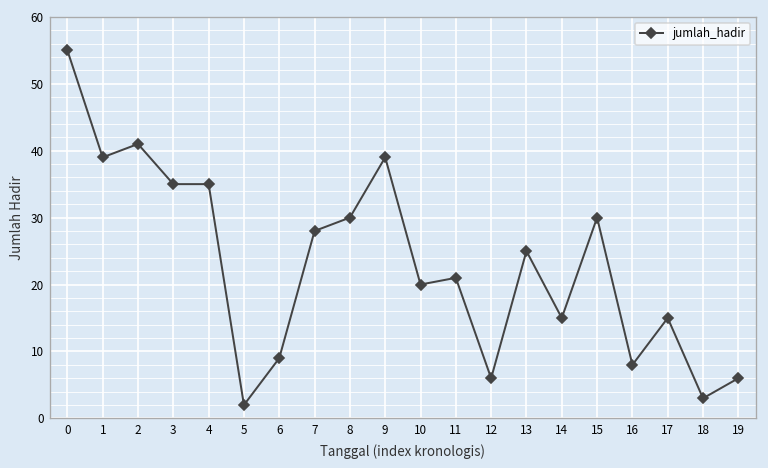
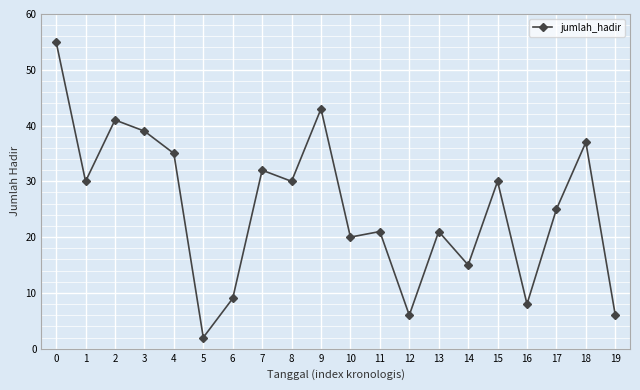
1: 39 -> 30
3: 35 -> 39
7: 28 -> 32
9: 39 -> 43
13: 25 -> 21
17: 15 -> 25
18: 3 -> 37
